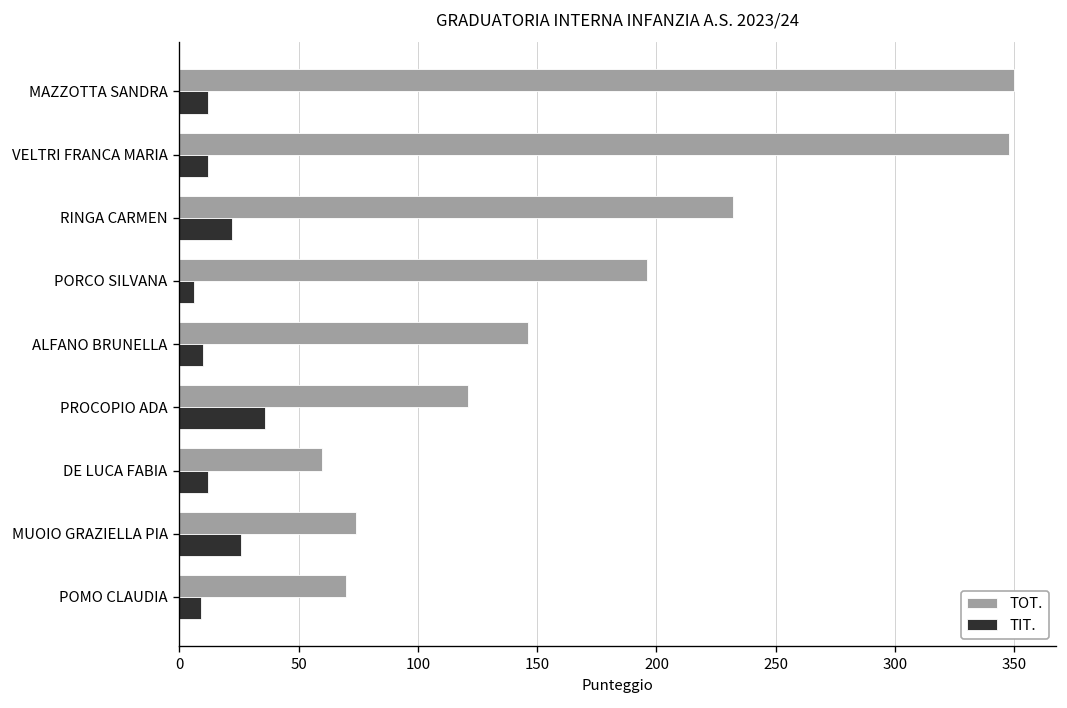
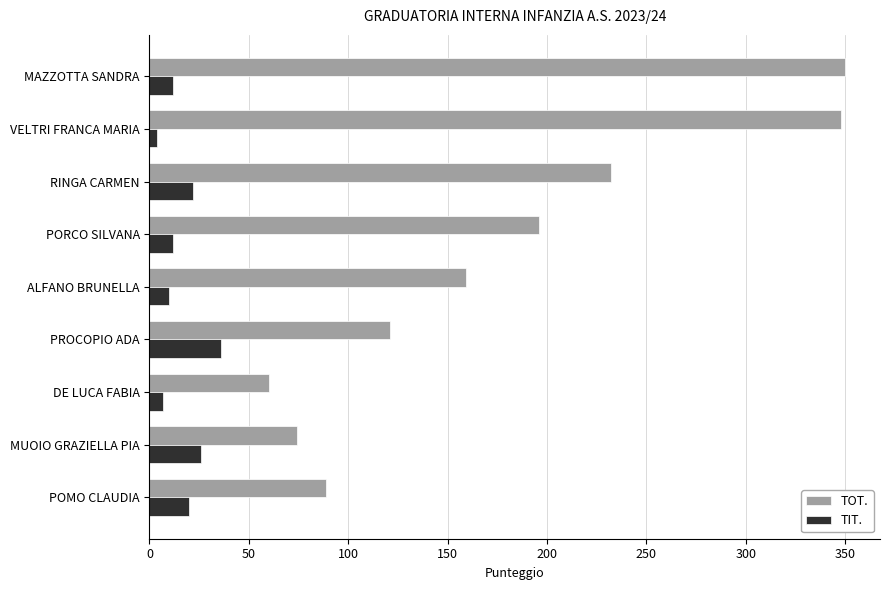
TIT., VELTRI FRANCA MARIA: 12 -> 4
TIT., PORCO SILVANA: 6 -> 12
TOT., ALFANO BRUNELLA: 146 -> 159
TIT., DE LUCA FABIA: 12 -> 7
TOT., POMO CLAUDIA: 70 -> 89
TIT., POMO CLAUDIA: 9 -> 20
